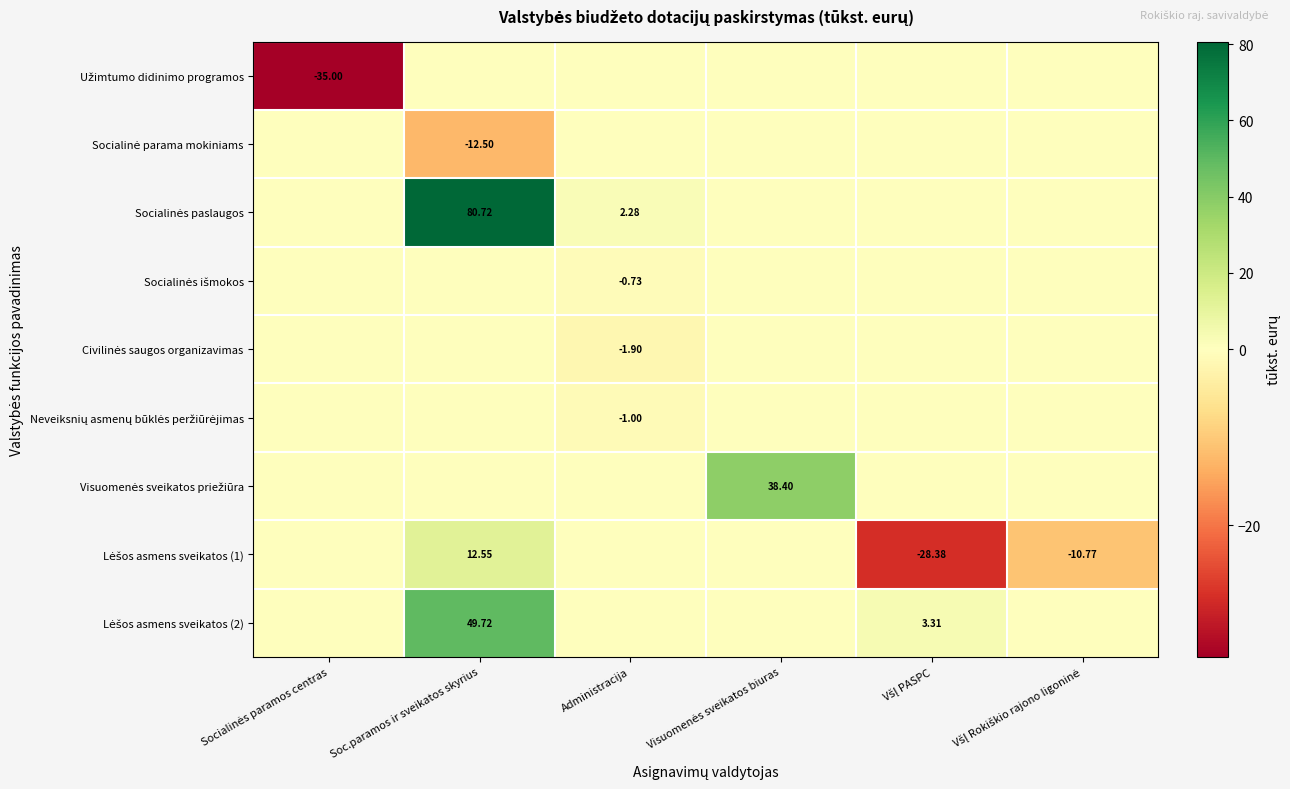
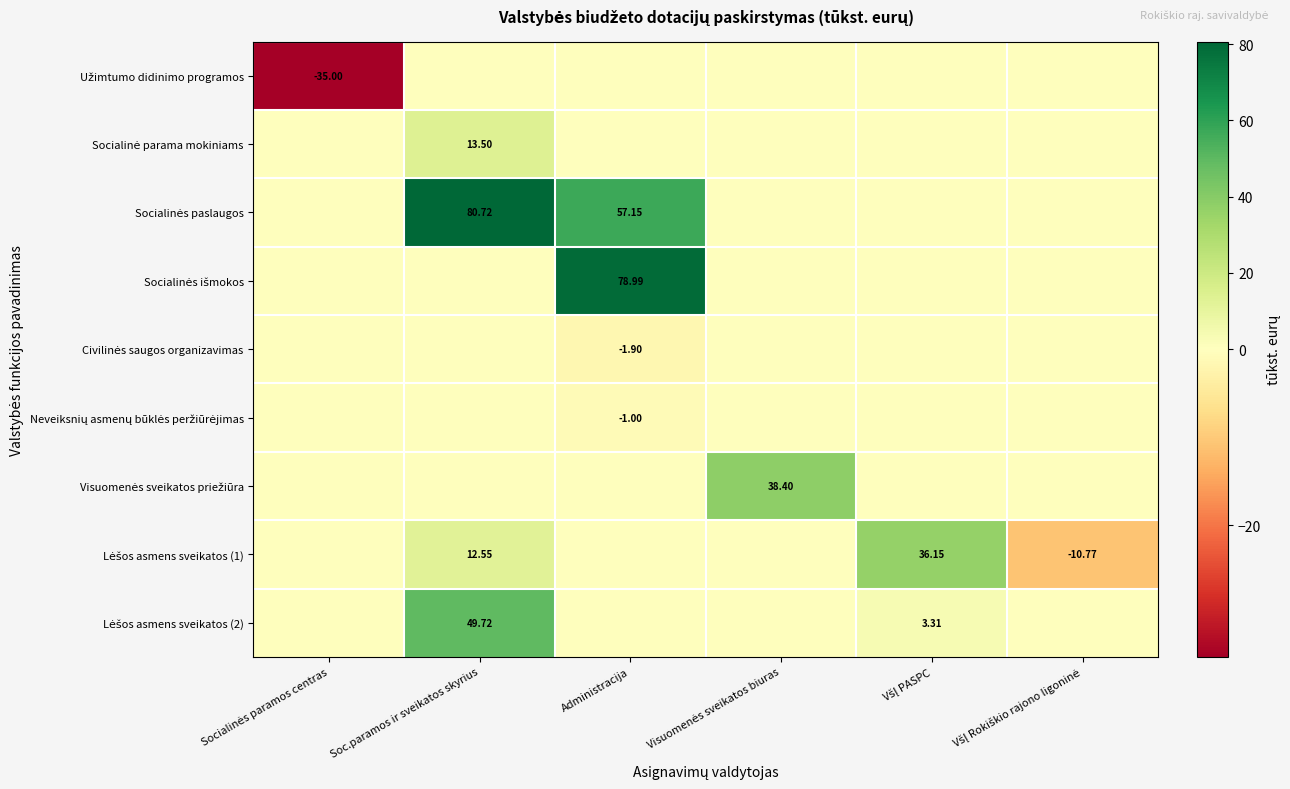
Socialinė parama mokiniams, Soc.paramos ir sveikatos skyrius: -12.50 -> 13.50
Socialinės paslaugos, Administracija: 2.28 -> 57.15
Socialinės išmokos, Administracija: -0.73 -> 78.99
Lėšos asmens sveikatos (1), VšĮ PASPC: -28.38 -> 36.15
